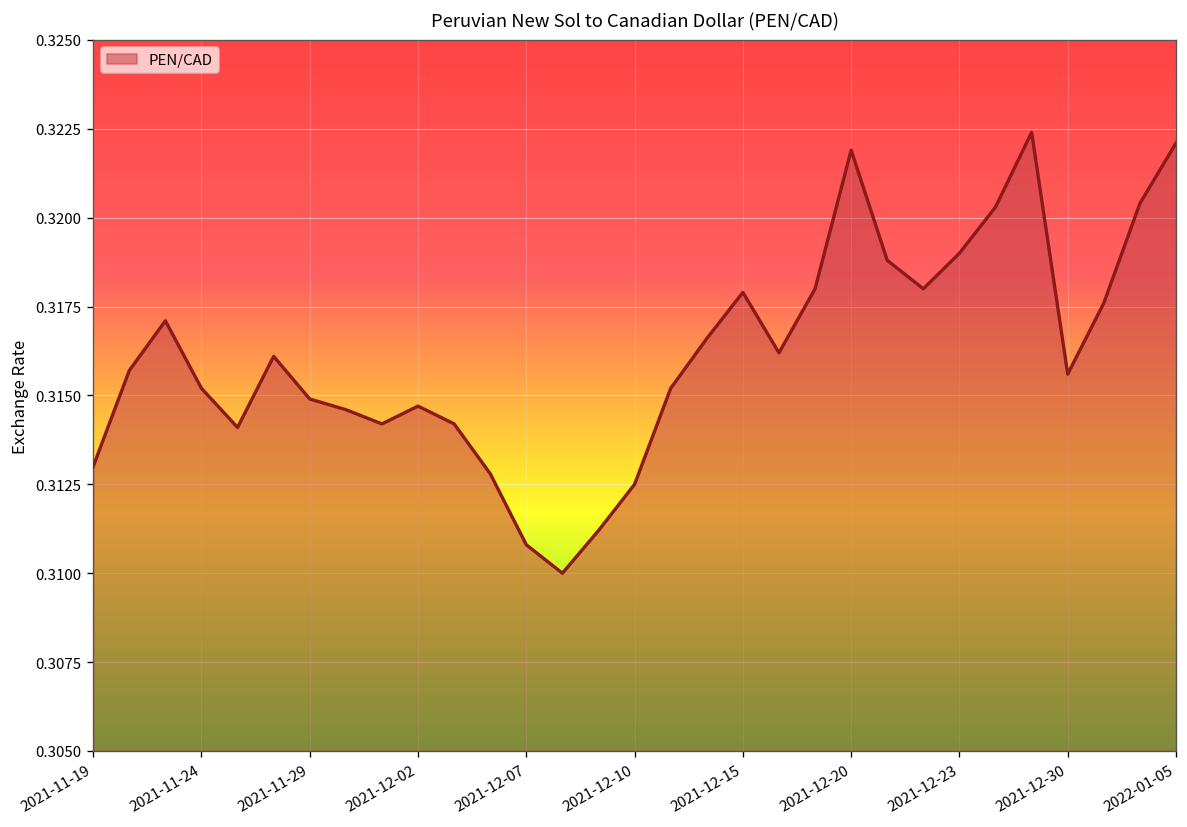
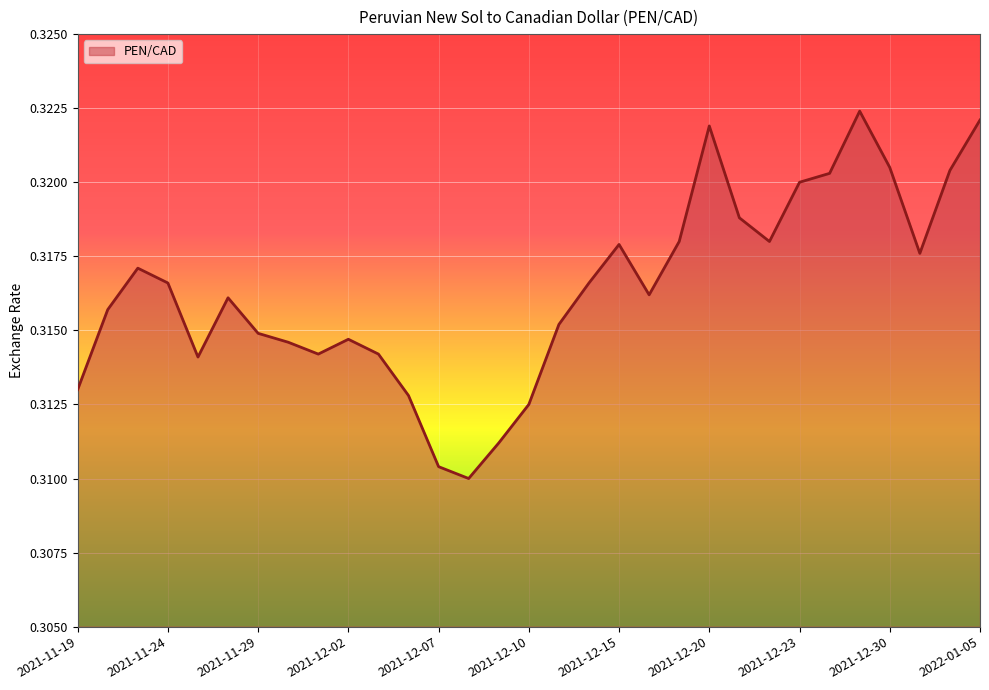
2021-11-24: 0.3152 -> 0.3166
2021-12-07: 0.3108 -> 0.3104
2021-12-23: 0.319 -> 0.320
2021-12-30: 0.3156 -> 0.3205
